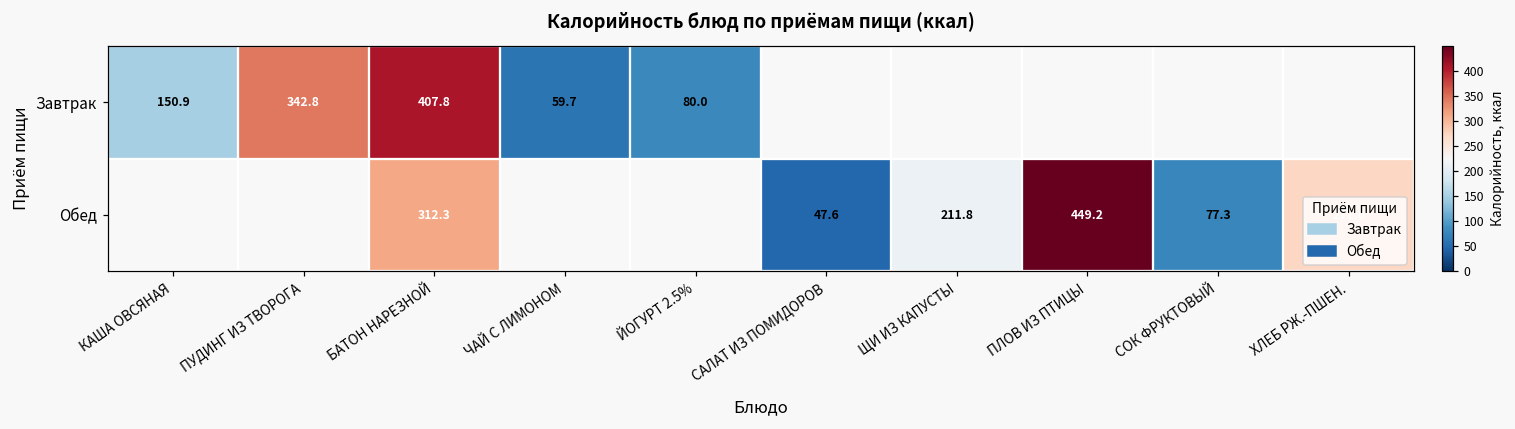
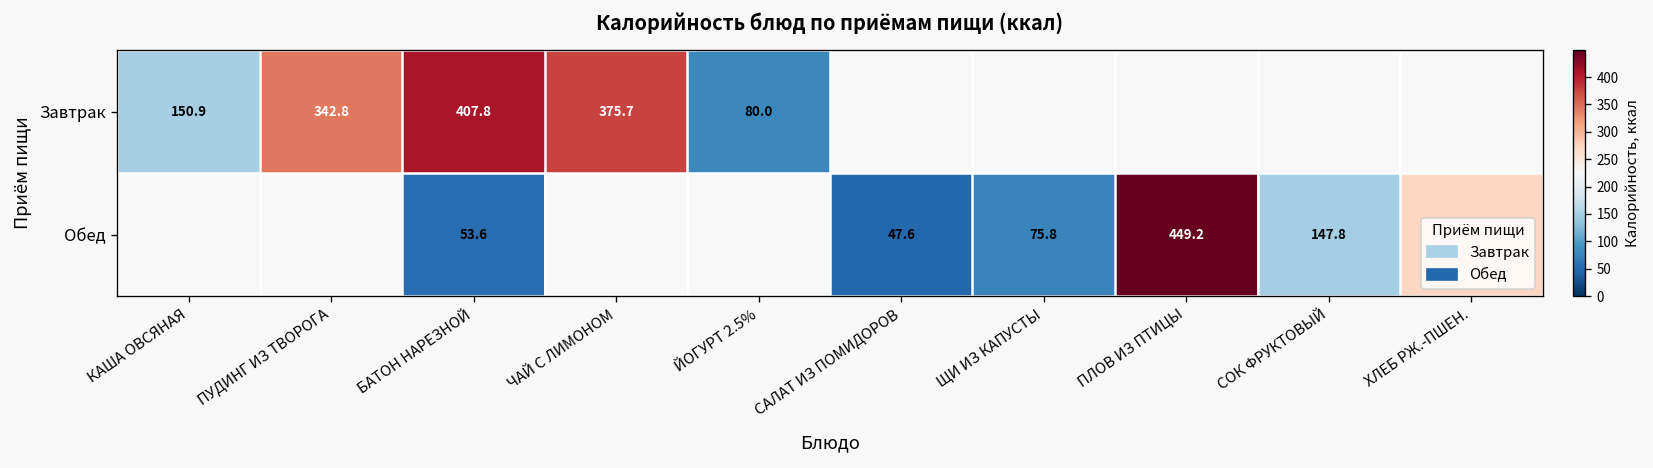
Завтрак, ЧАЙ С ЛИМОНОМ: 59.7 -> 375.7
Обед, БАТОН НАРЕЗНОЙ: 312.3 -> 53.6
Обед, ЩИ ИЗ КАПУСТЫ: 211.8 -> 75.8
Обед, СОК ФРУКТОВЫЙ: 77.3 -> 147.8
